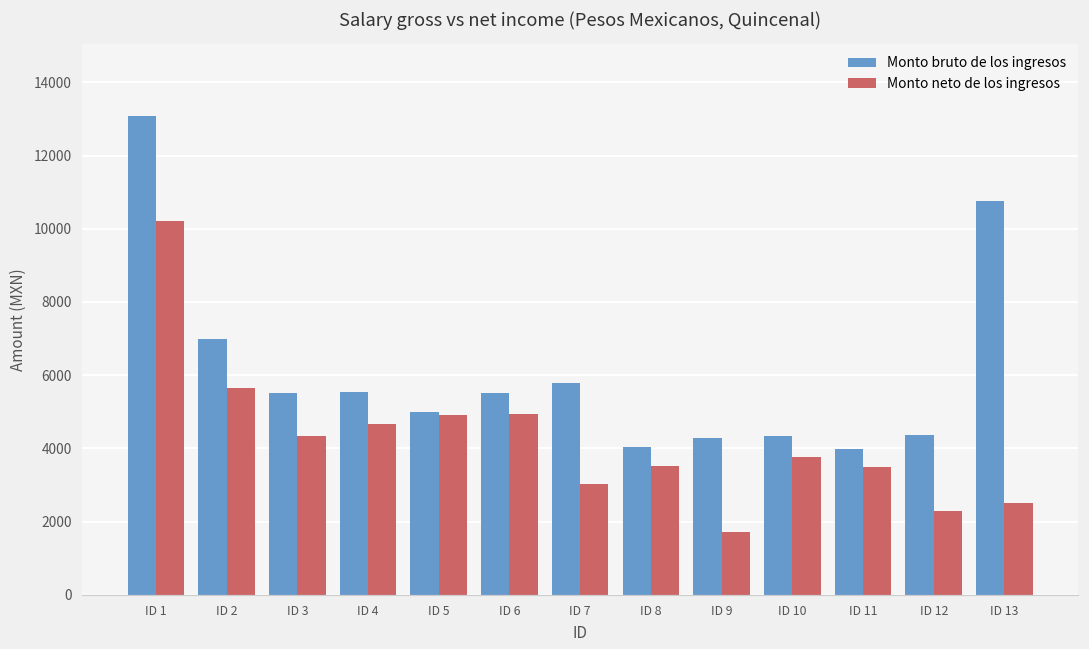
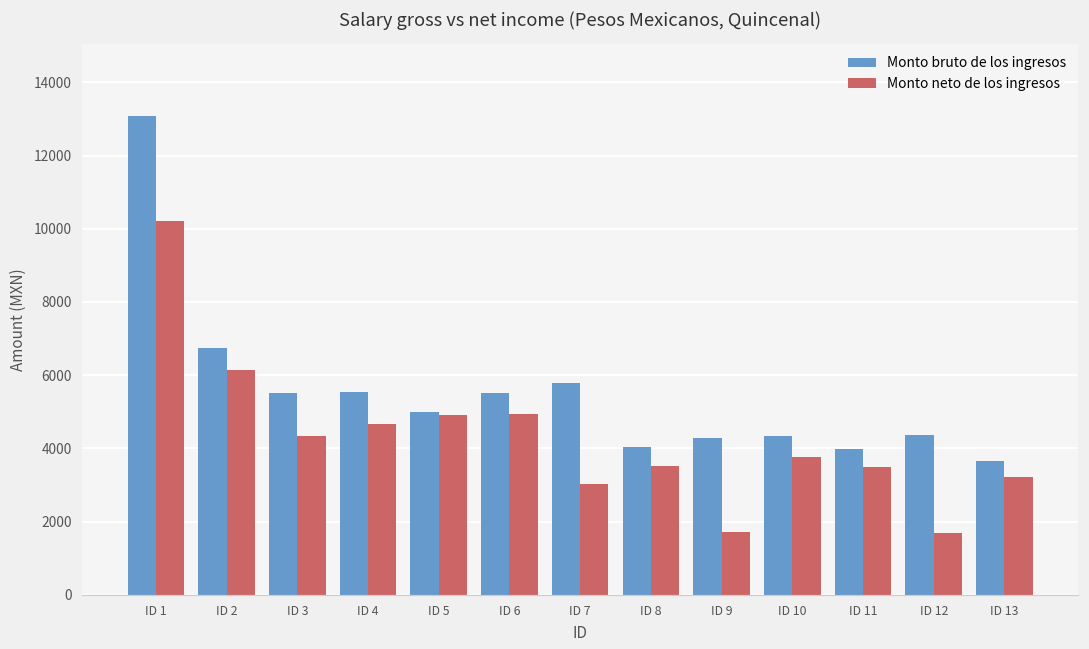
Monto bruto de los ingresos, ID 2: 7000 -> 6700
Monto neto de los ingresos, ID 2: 5700 -> 6100
Monto neto de los ingresos, ID 12: 2300 -> 1700
Monto bruto de los ingresos, ID 13: 10800 -> 3700
Monto neto de los ingresos, ID 13: 2500 -> 3200
